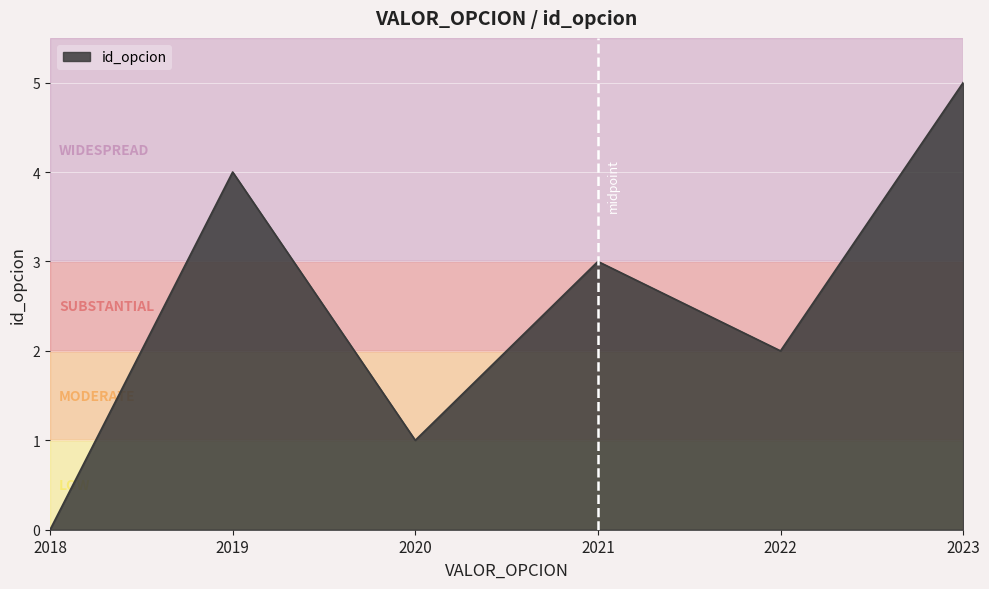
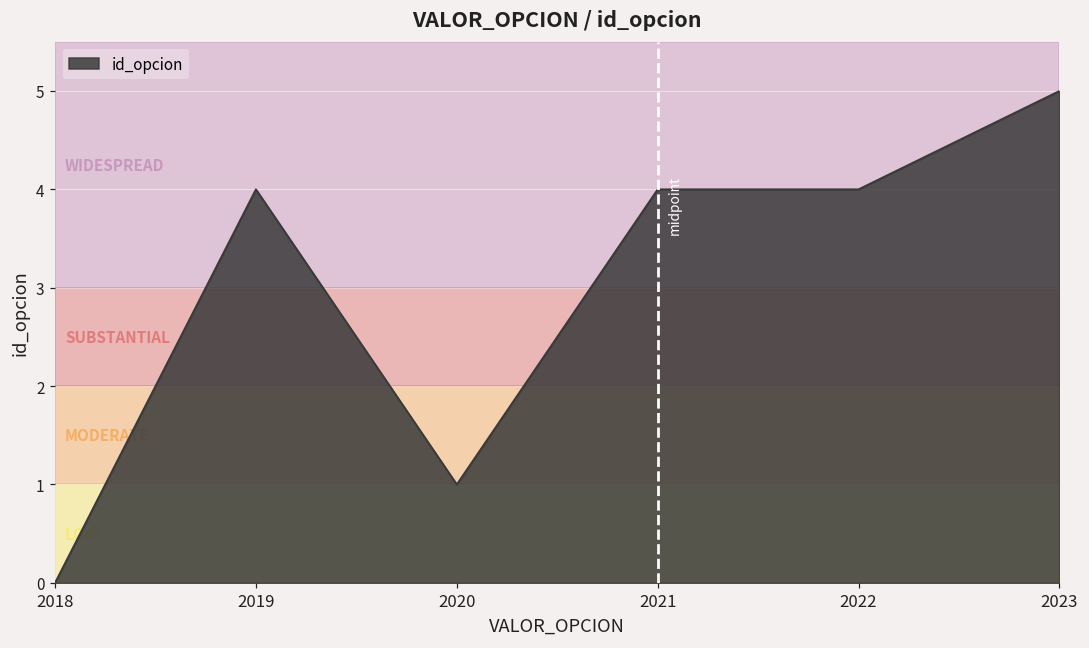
2021: 3 -> 4
2022: 2 -> 4
